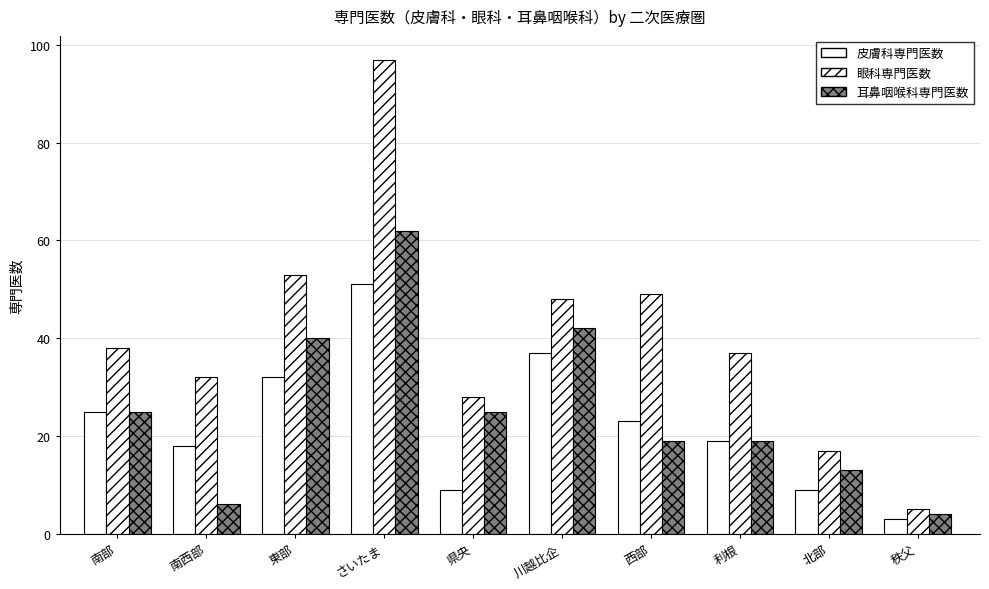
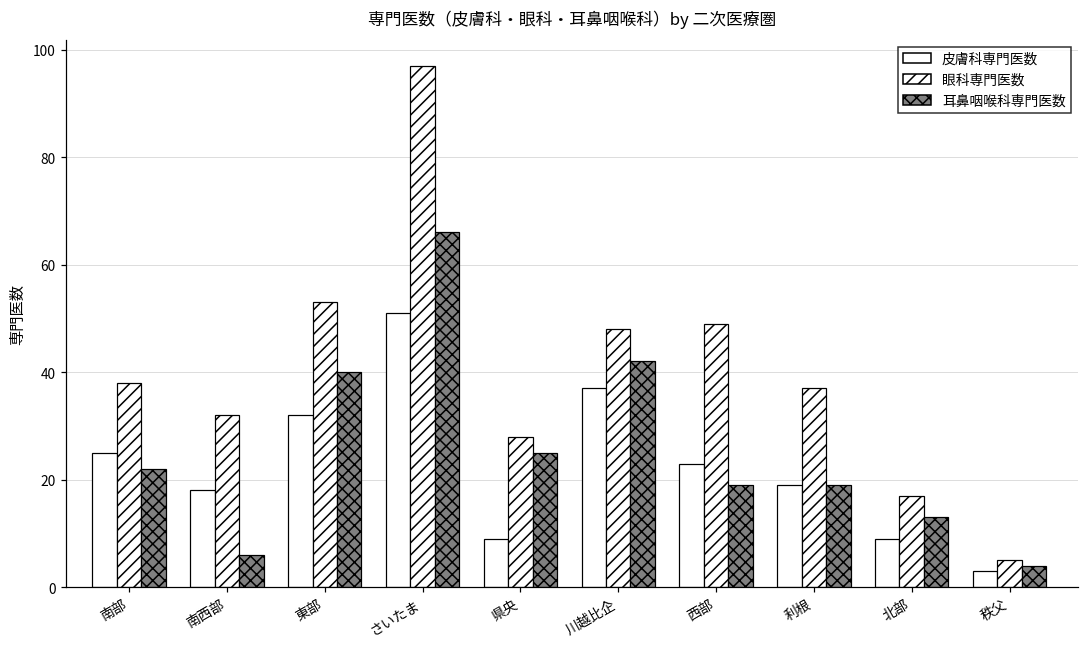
耳鼻咽喉科専門医数, 南部: 25 -> 22
耳鼻咽喉科専門医数, さいたま: 62 -> 66
